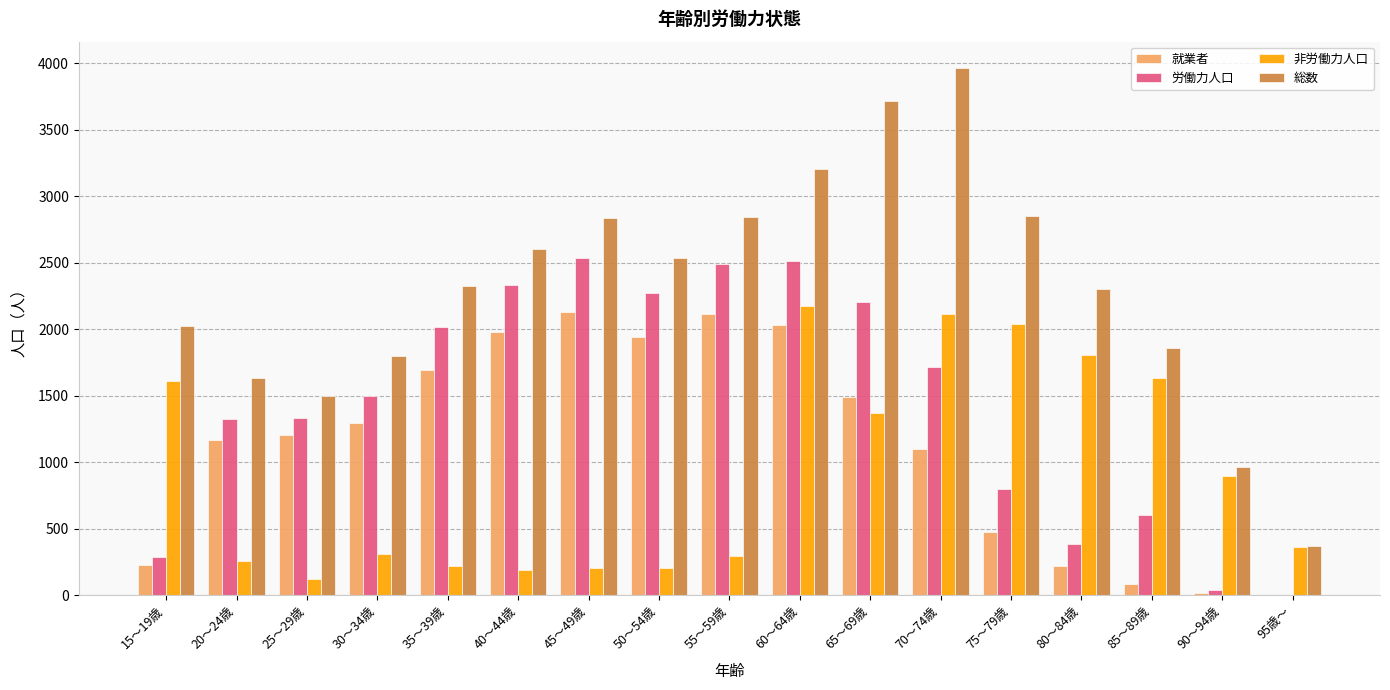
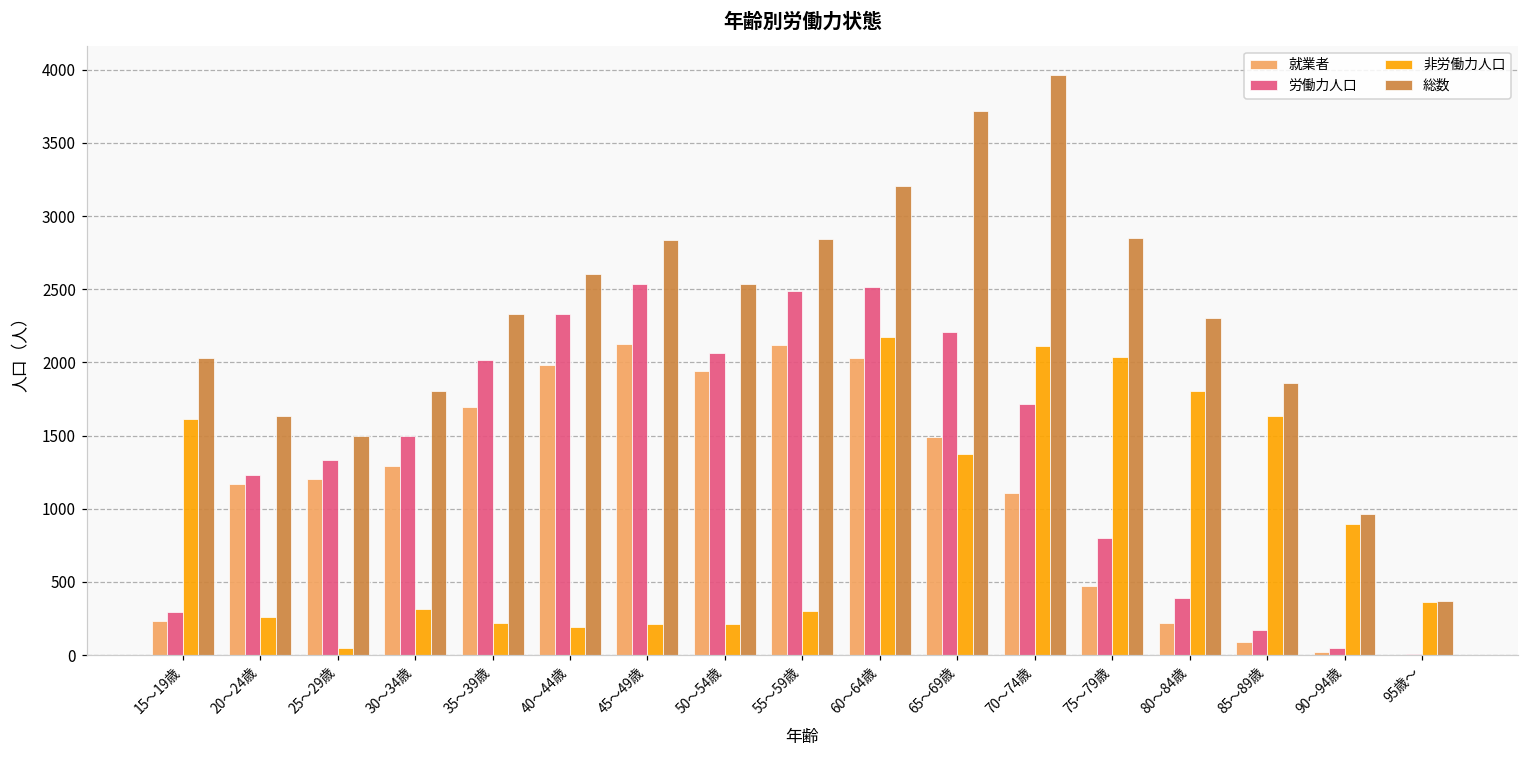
労働力人口, 20～24歳: 1330 -> 1230
非労働力人口, 25～29歳: 120 -> 50
労働力人口, 50～54歳: 2270 -> 2070
労働力人口, 85～89歳: 610 -> 170
